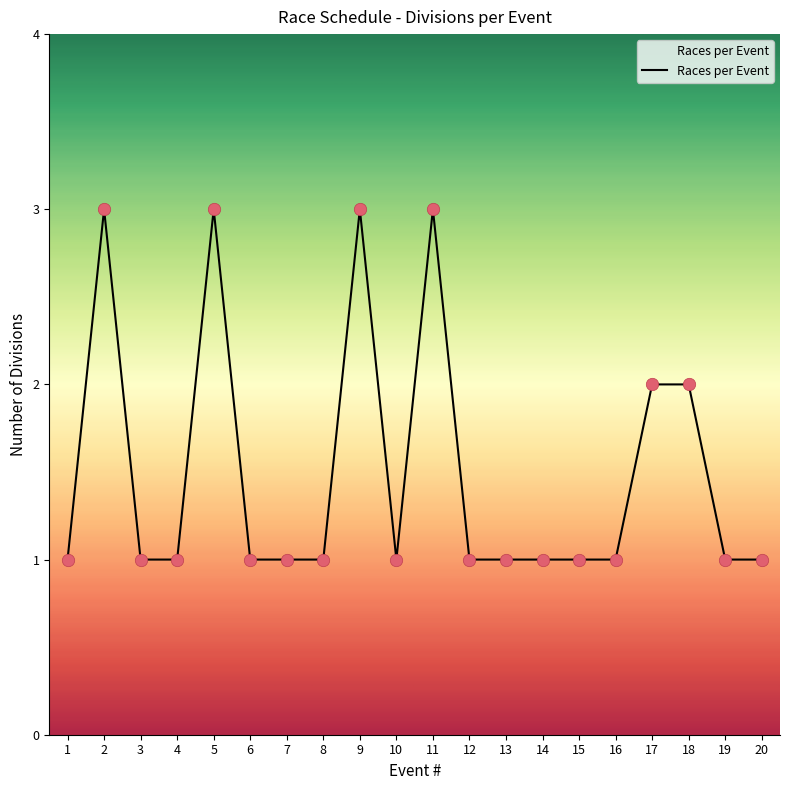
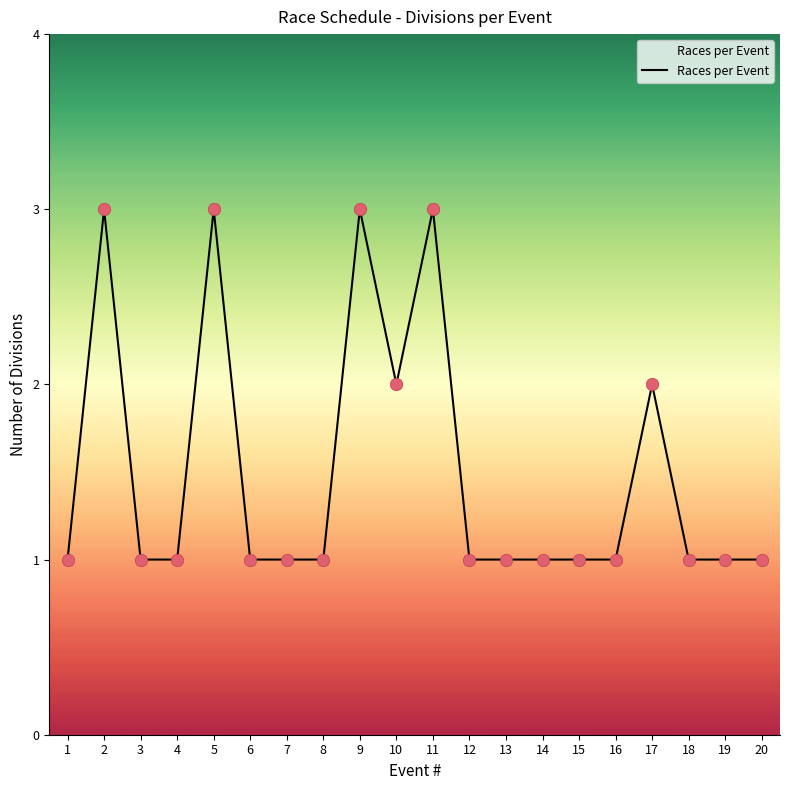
10: 1 -> 2
18: 2 -> 1
